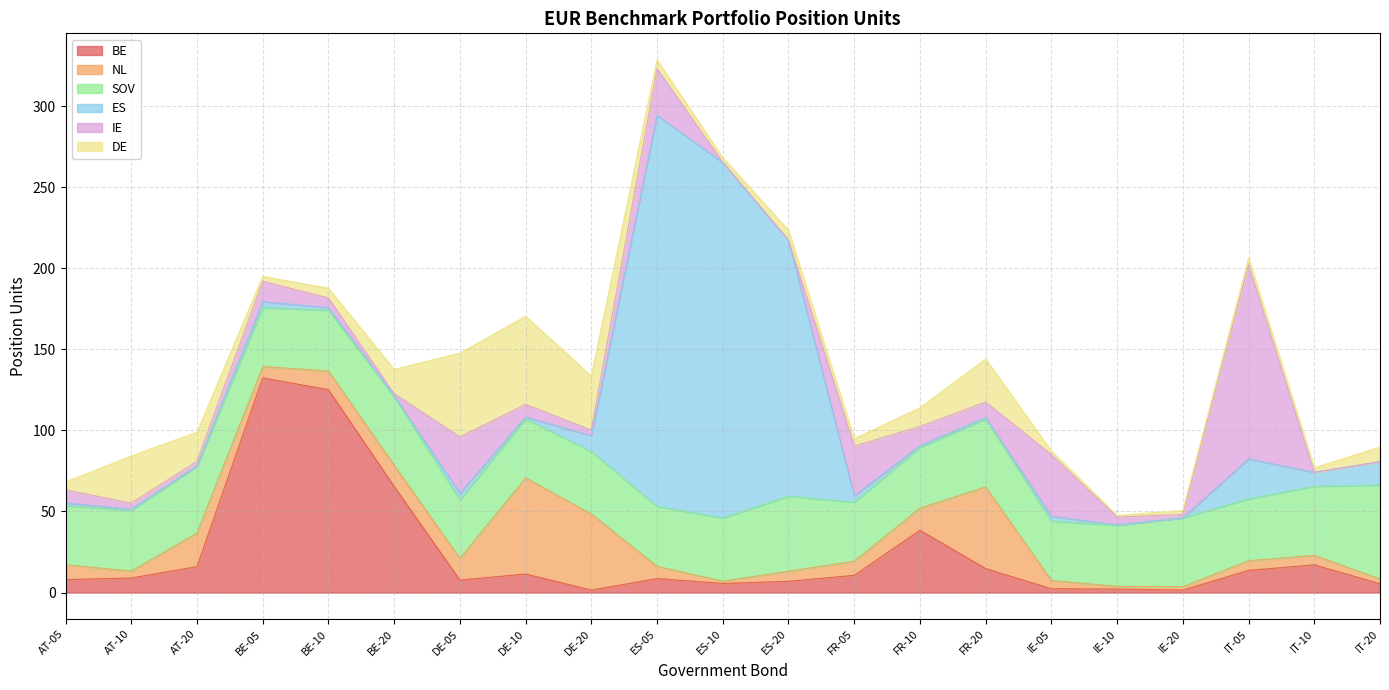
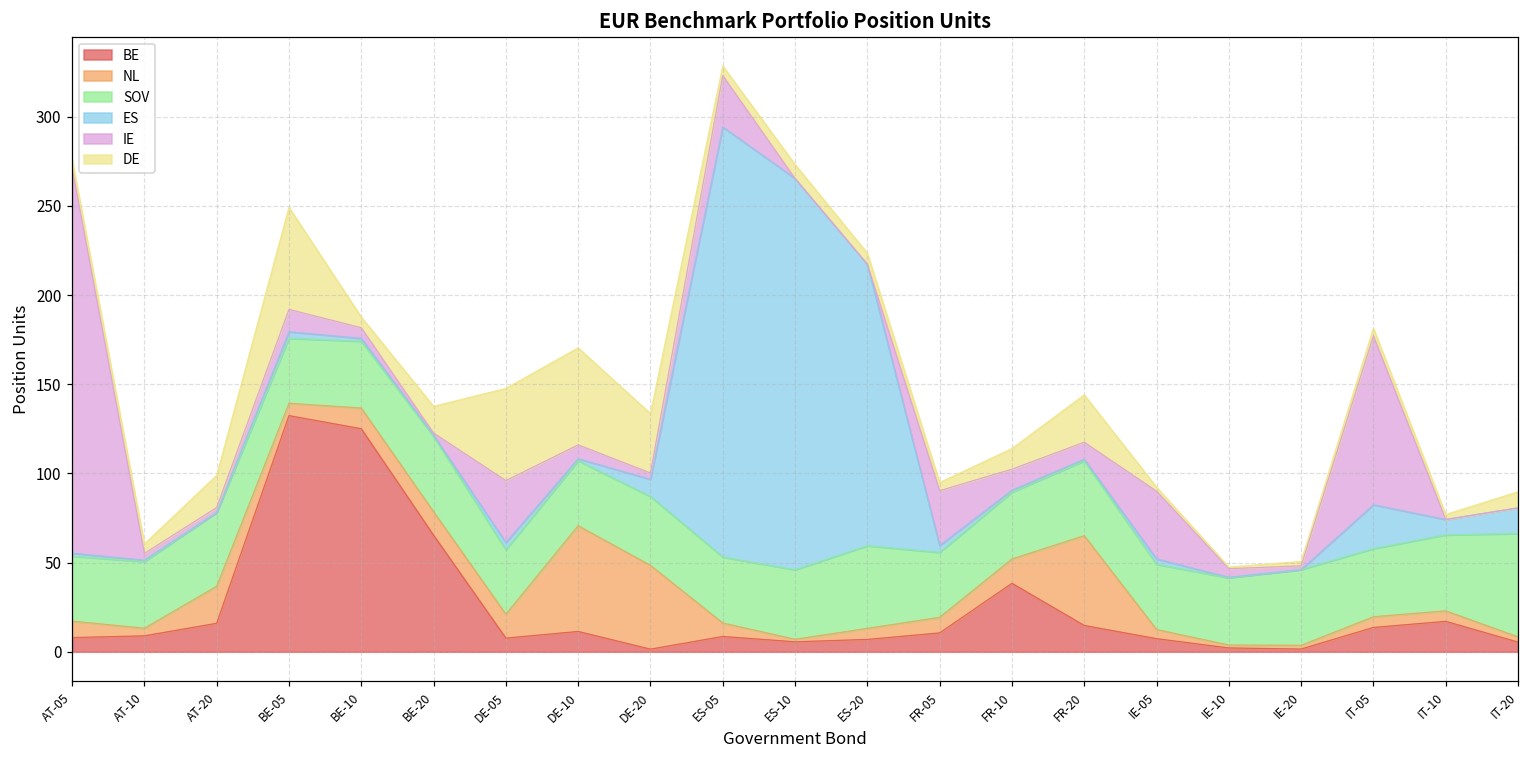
IE, AT-05: 8 -> 216
DE, AT-10: 29 -> 5
DE, BE-05: 3 -> 57
DE, ES-10: 3 -> 8
BE, IE-05: 2 -> 7
IE, IT-05: 120 -> 95
